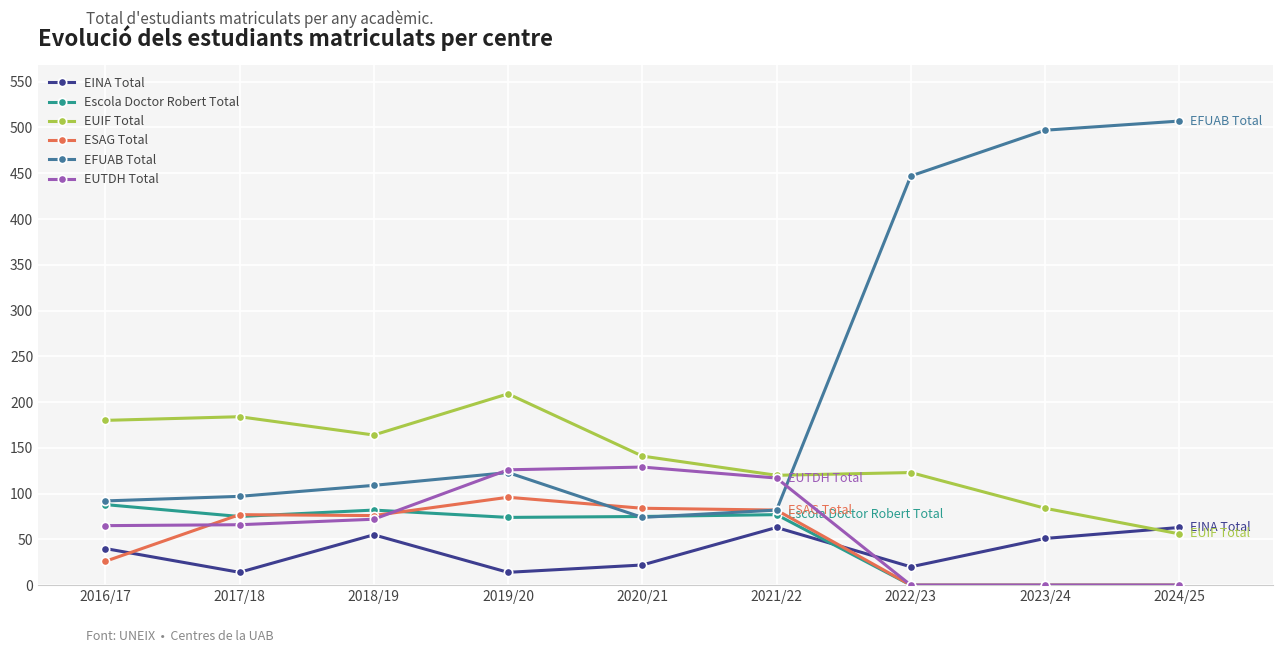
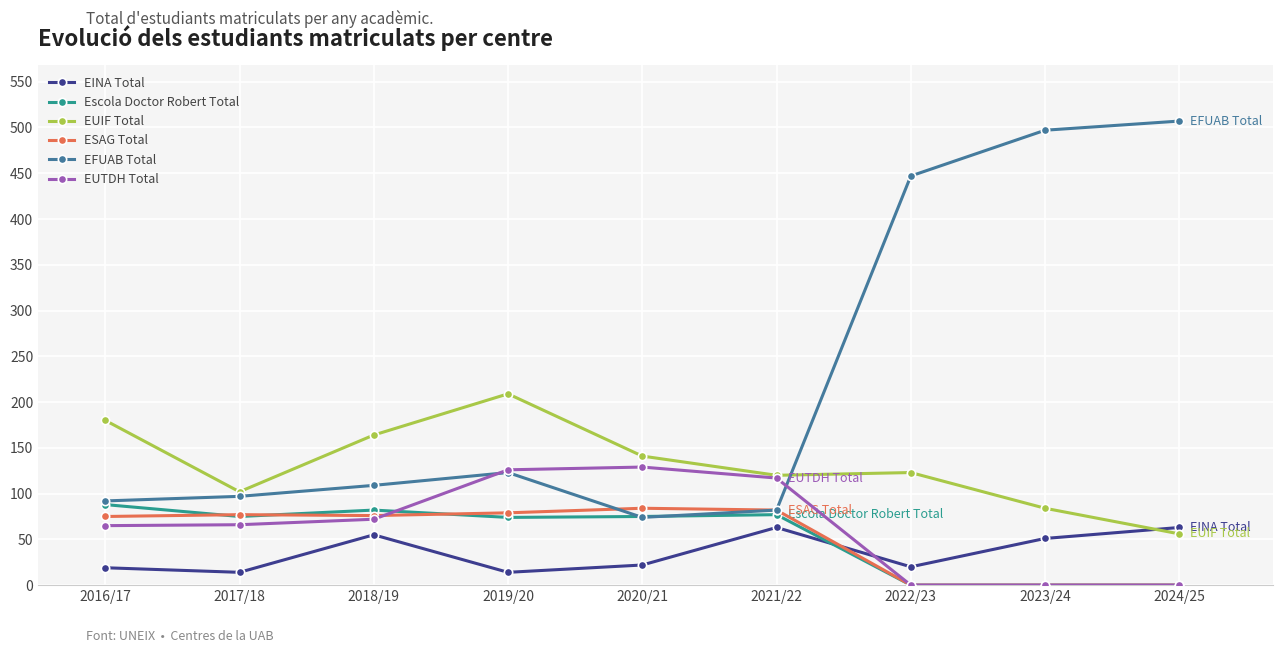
EINA Total, 2016/17: 40 -> 20
ESAG Total, 2016/17: 30 -> 80
EUIF Total, 2017/18: 180 -> 100
ESAG Total, 2019/20: 100 -> 80
